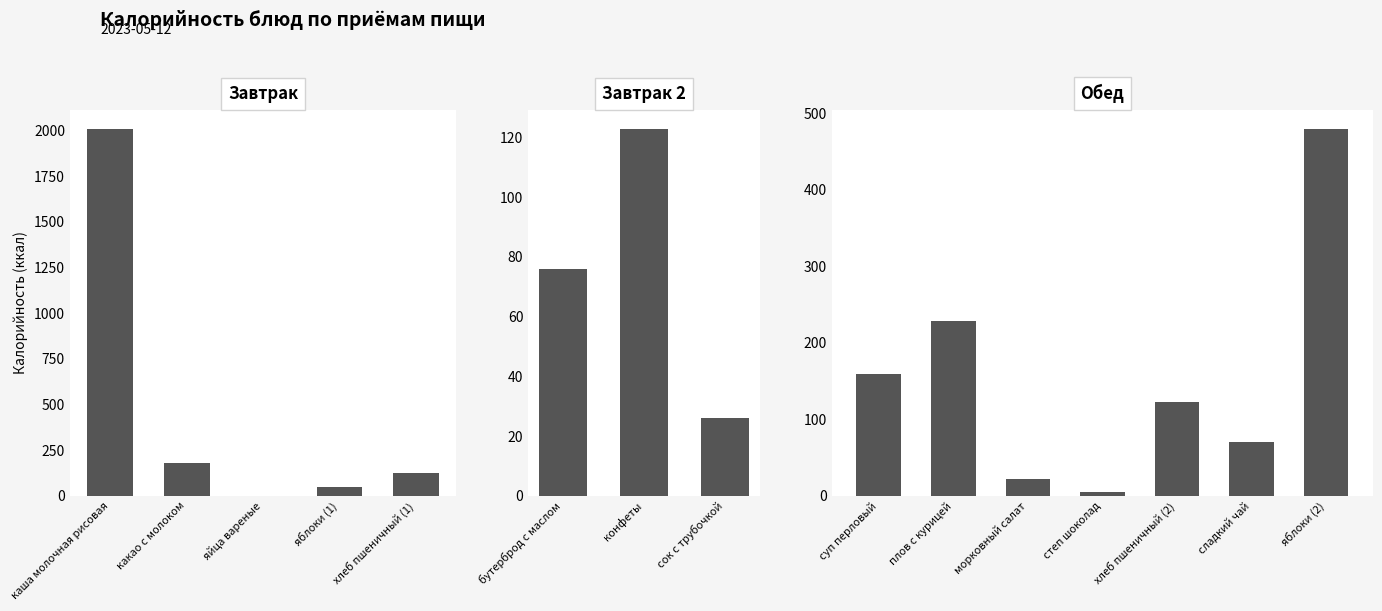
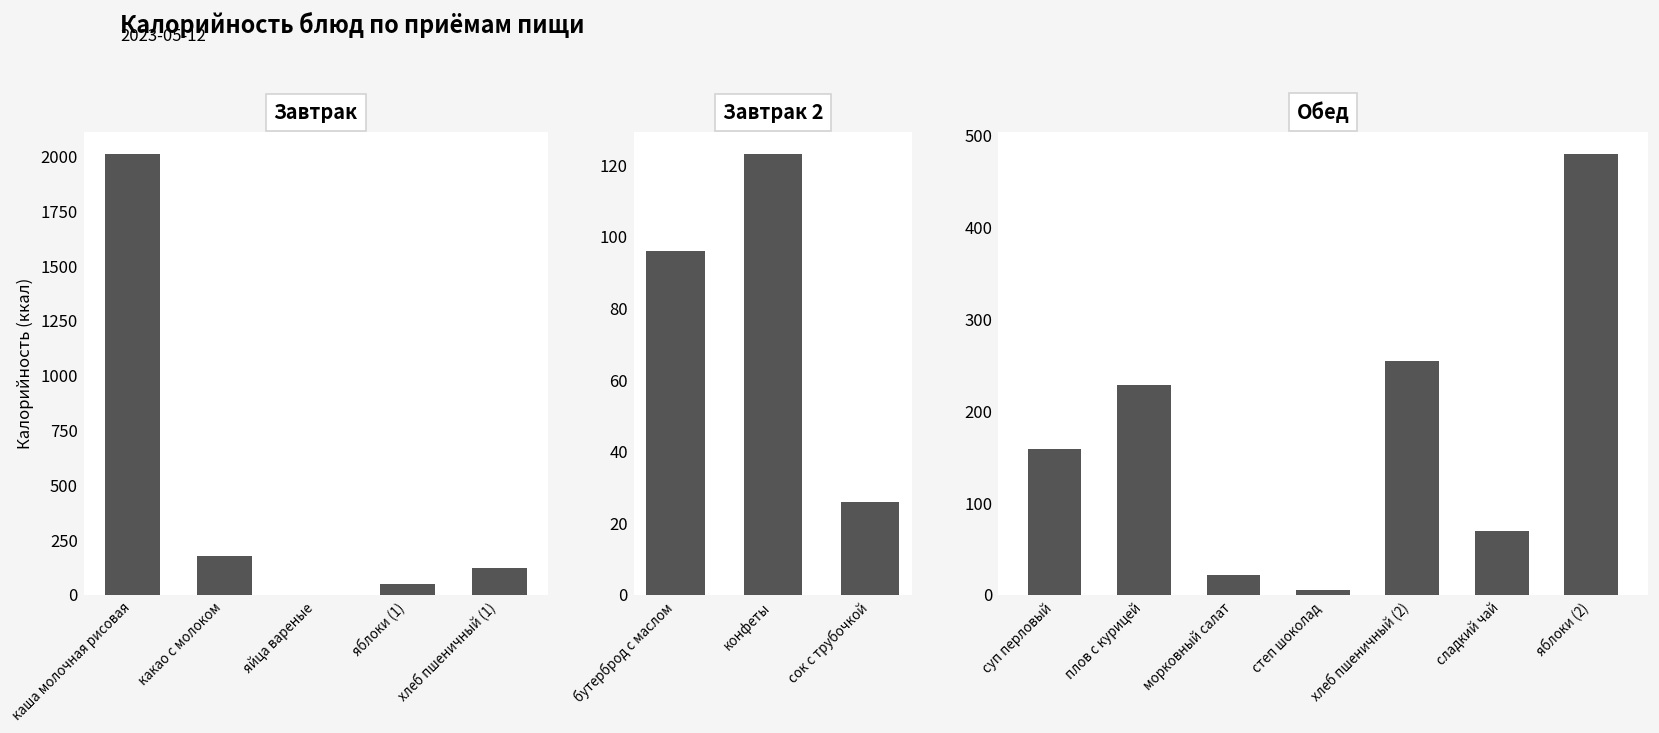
Завтрак 2, бутерброд с маслом: 76 -> 96
Обед, хлеб пшеничный (2): 120 -> 260
